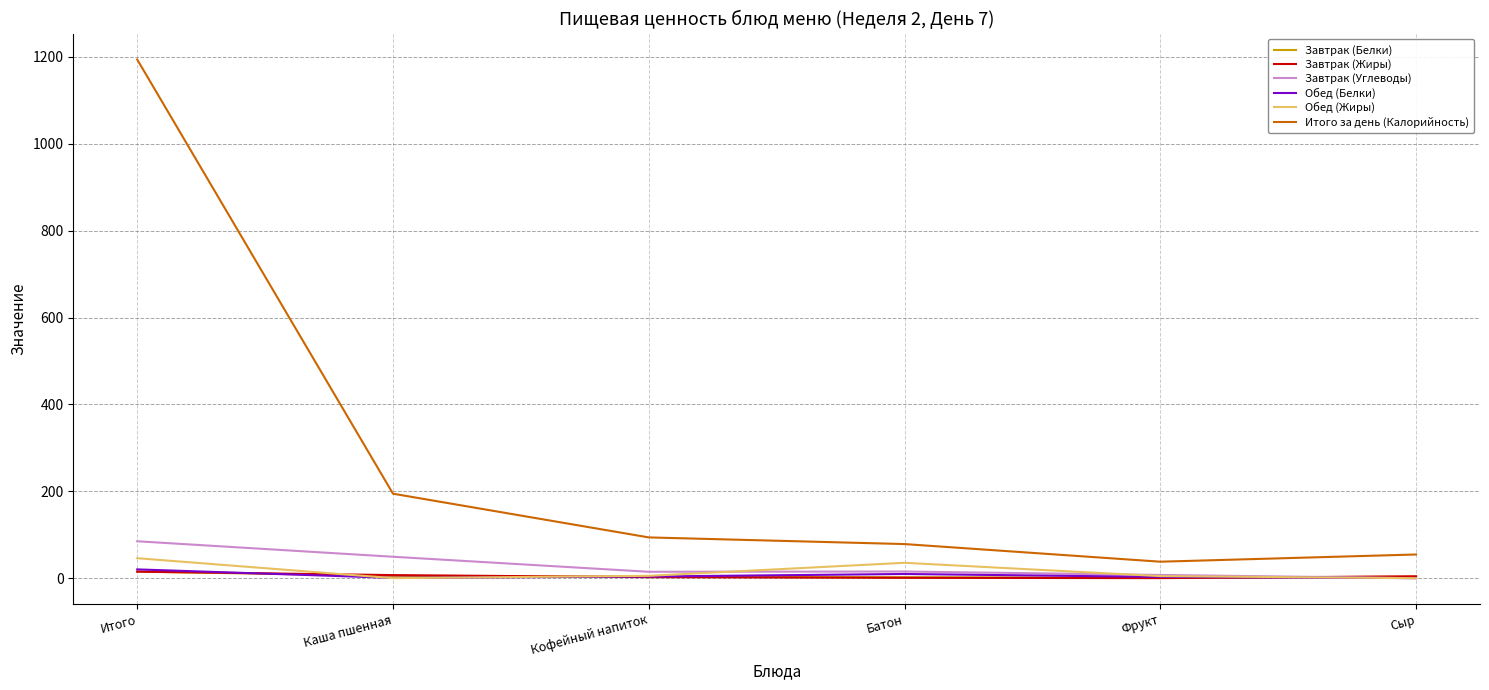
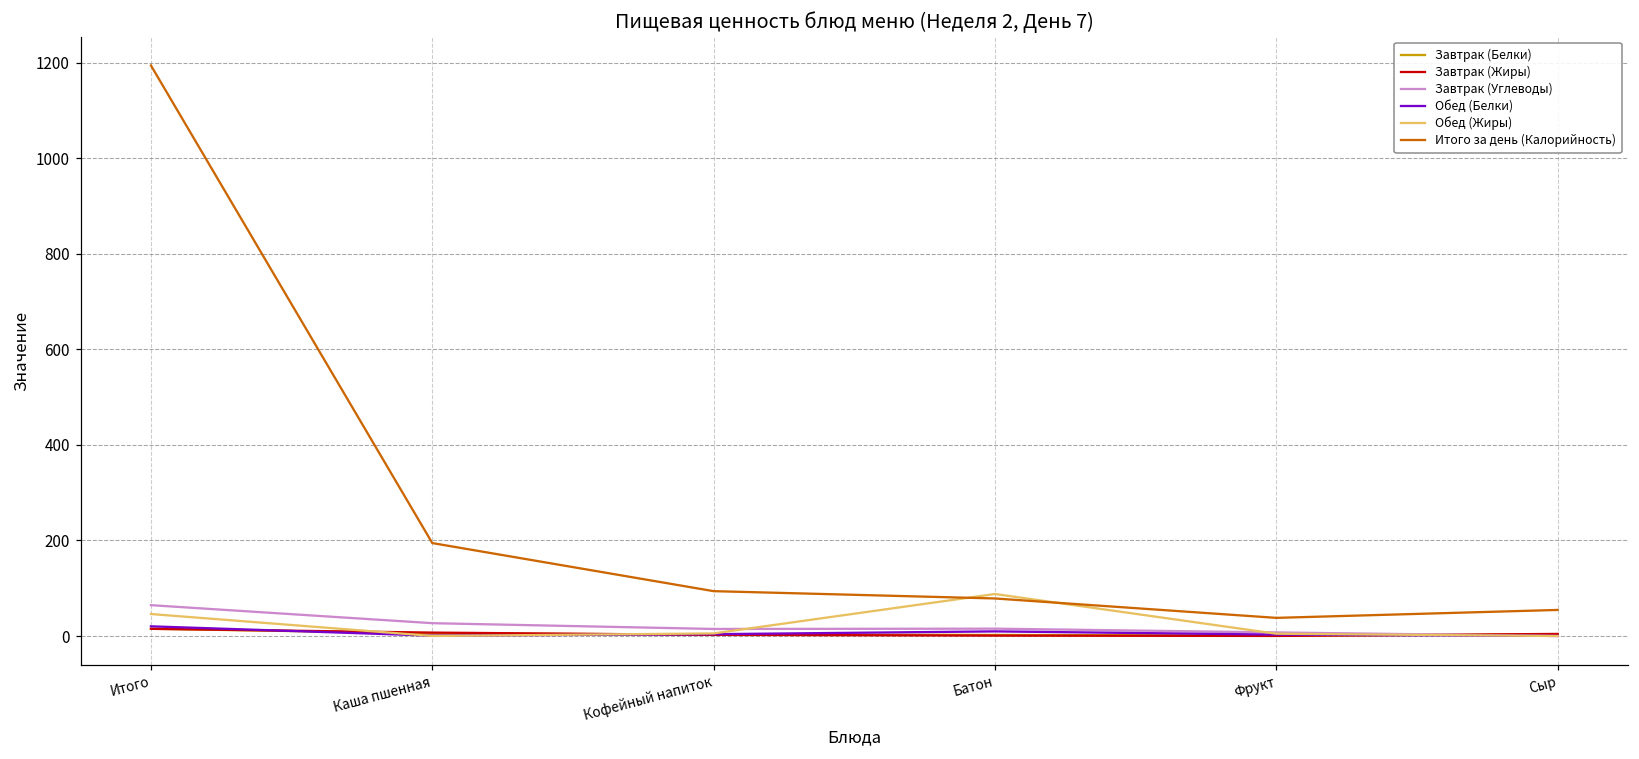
Завтрак (Углеводы), Итого: 90 -> 60
Завтрак (Углеводы), Каша пшенная: 50 -> 30
Обед (Жиры), Батон: 40 -> 90
